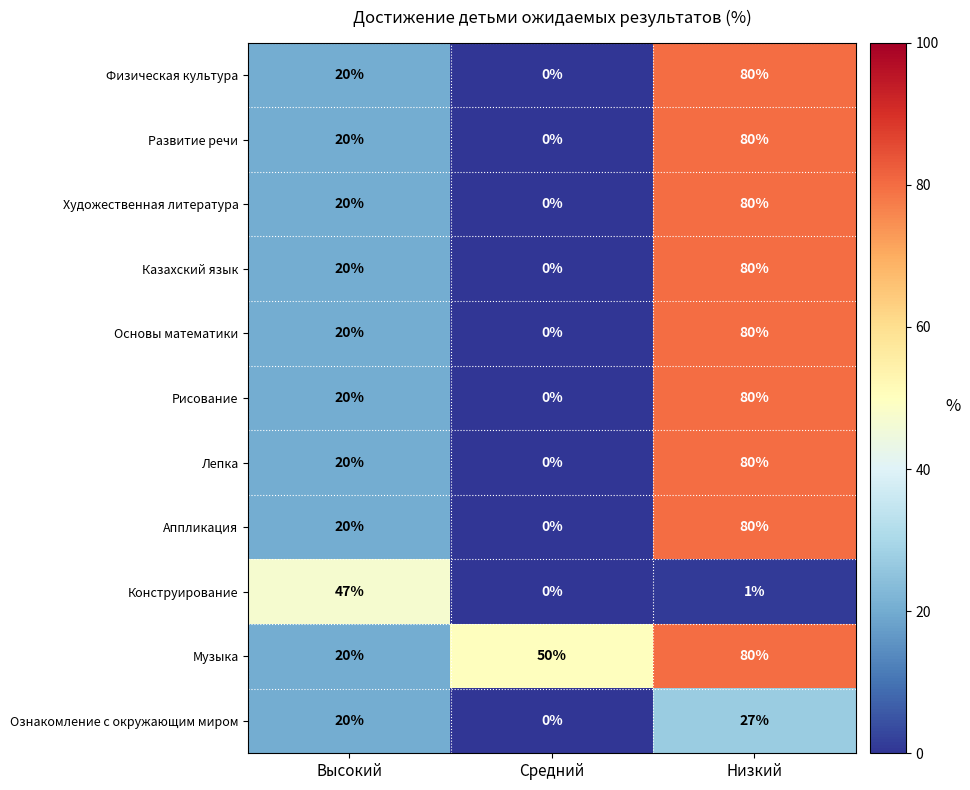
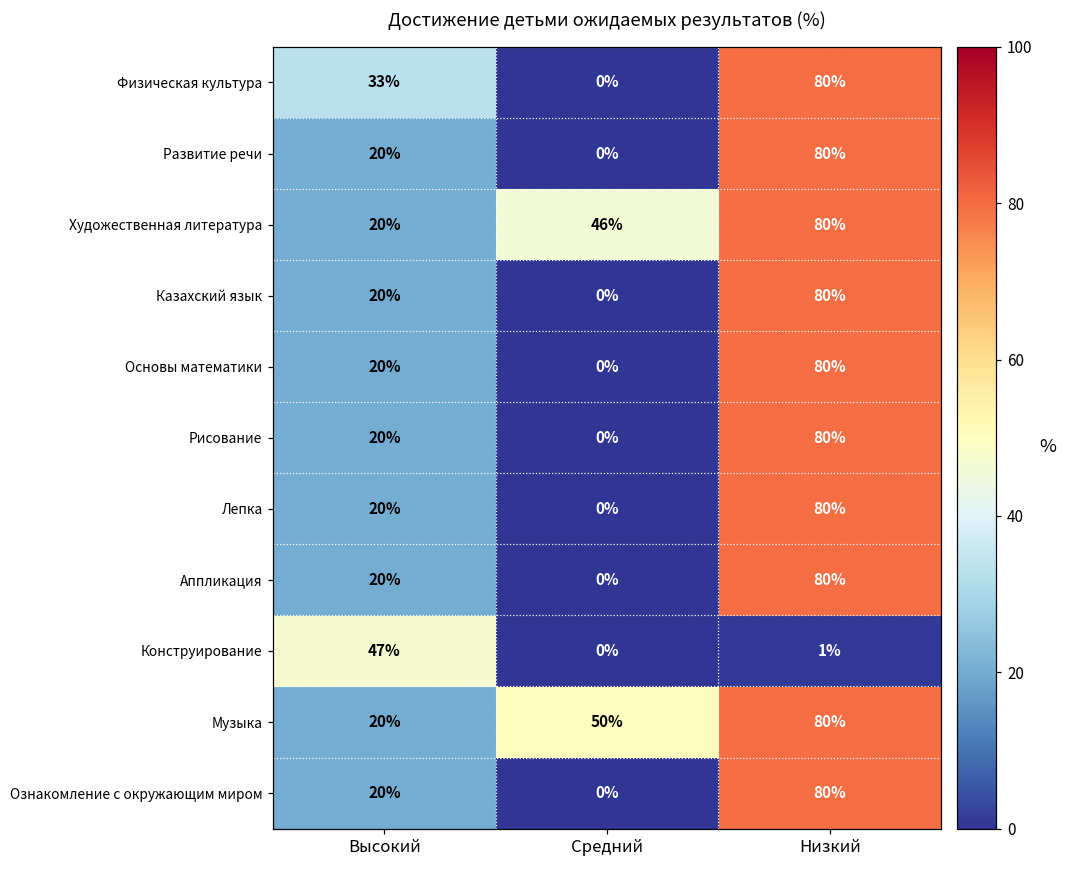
Физическая культура, Высокий: 20% -> 33%
Художественная литература, Средний: 0% -> 46%
Ознакомление с окружающим миром, Низкий: 27% -> 80%
